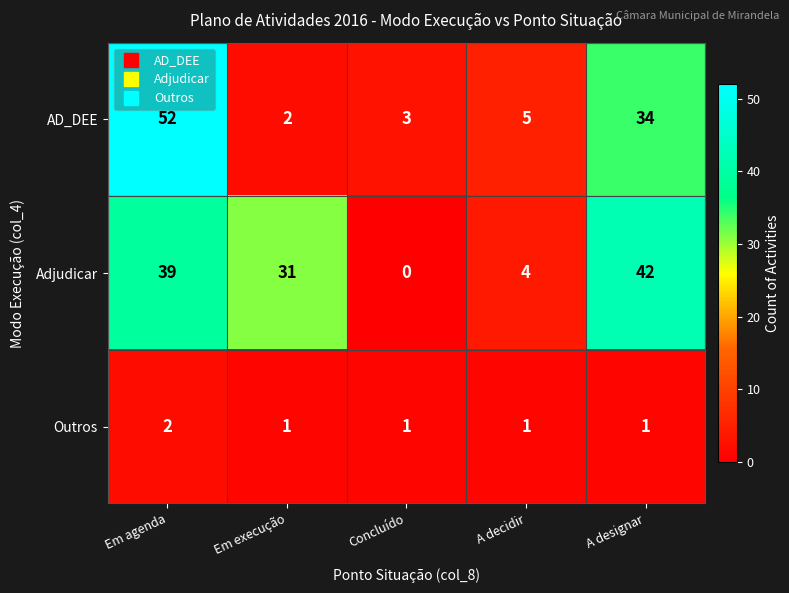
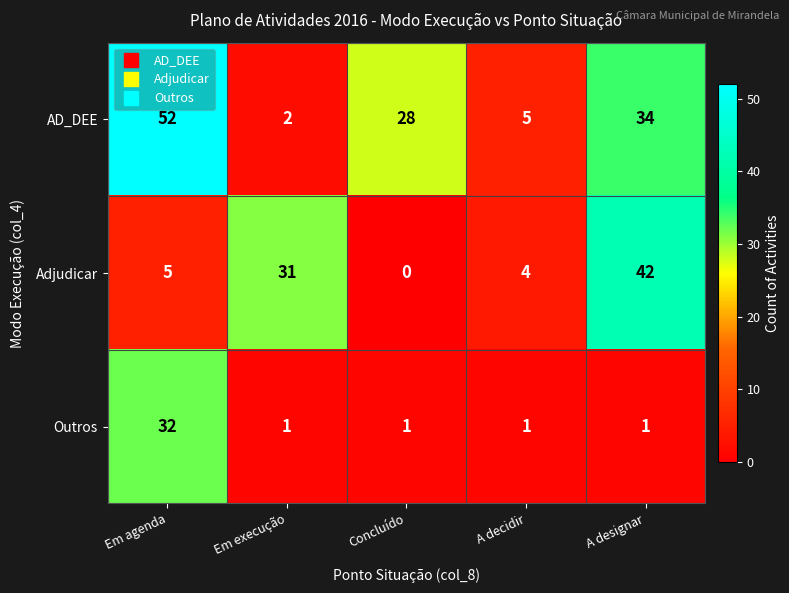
AD_DEE, Concluído: 3 -> 28
Adjudicar, Em agenda: 39 -> 5
Outros, Em agenda: 2 -> 32
